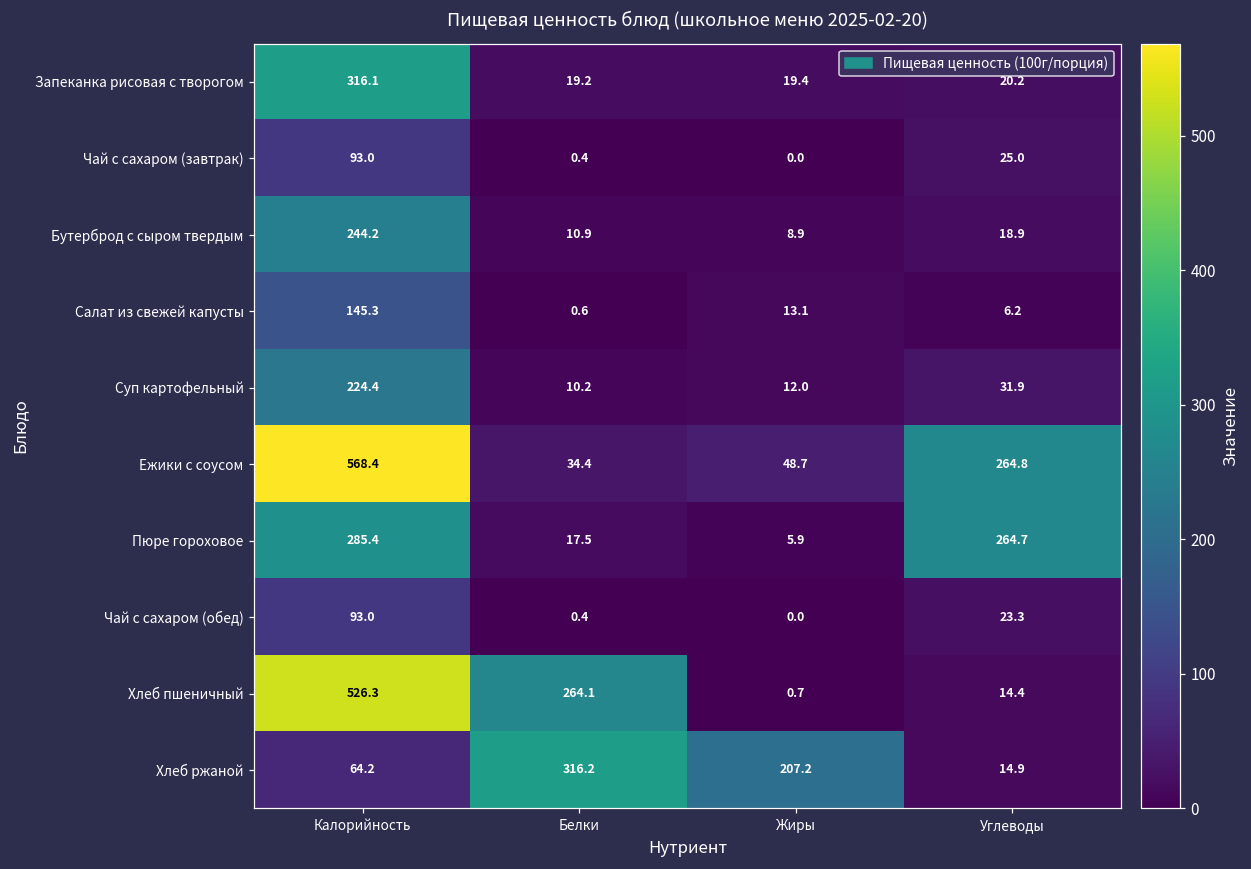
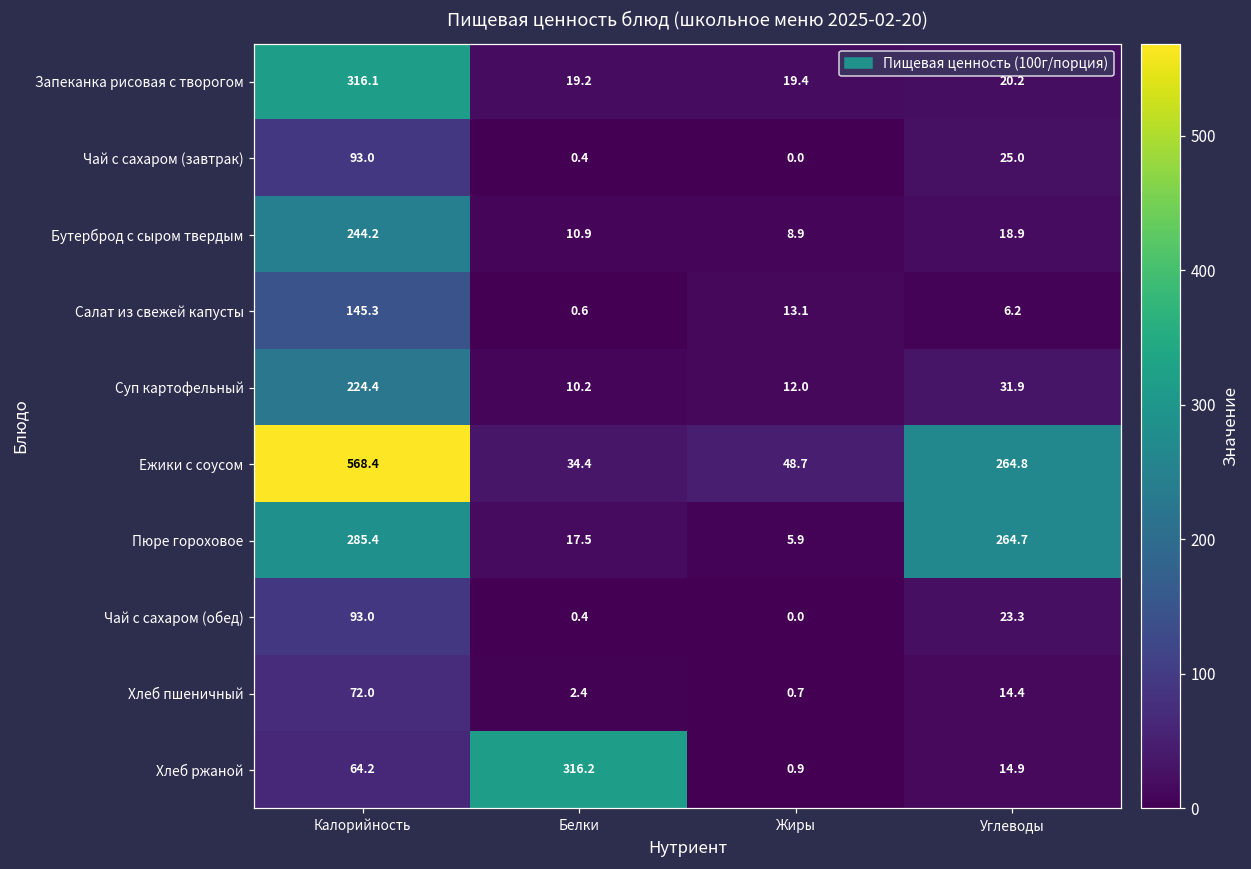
Хлеб пшеничный, Калорийность: 526.3 -> 72.0
Хлеб пшеничный, Белки: 264.1 -> 2.4
Хлеб ржаной, Жиры: 207.2 -> 0.9
